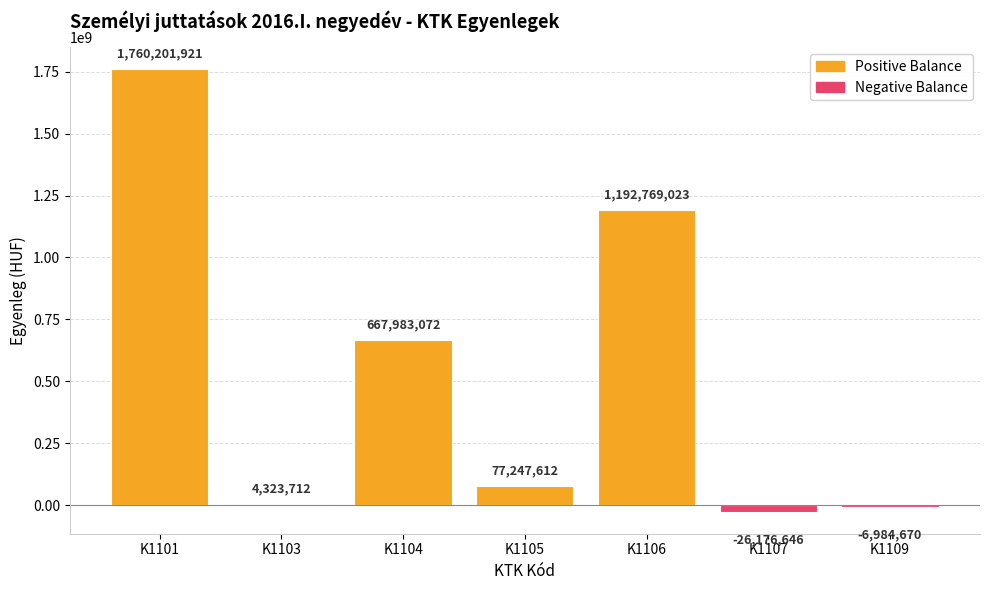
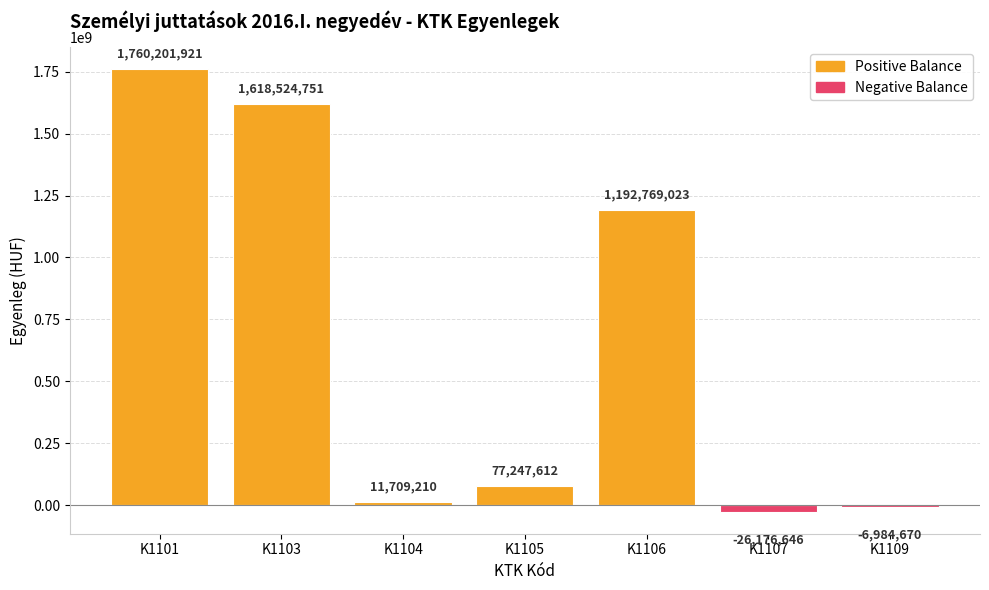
Positive Balance, K1103: 4,323,712 -> 1,618,524,751
Positive Balance, K1104: 667,983,072 -> 11,709,210
